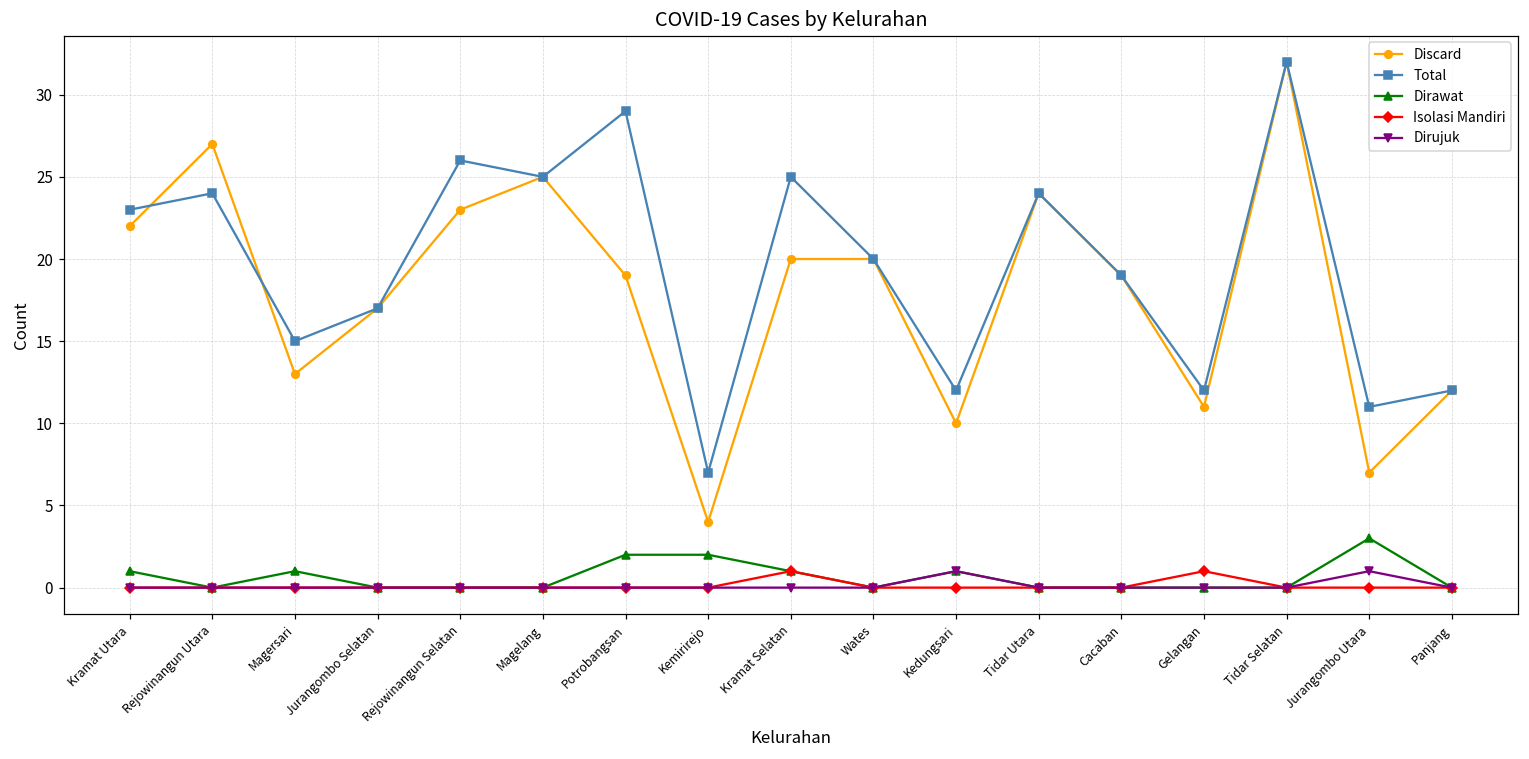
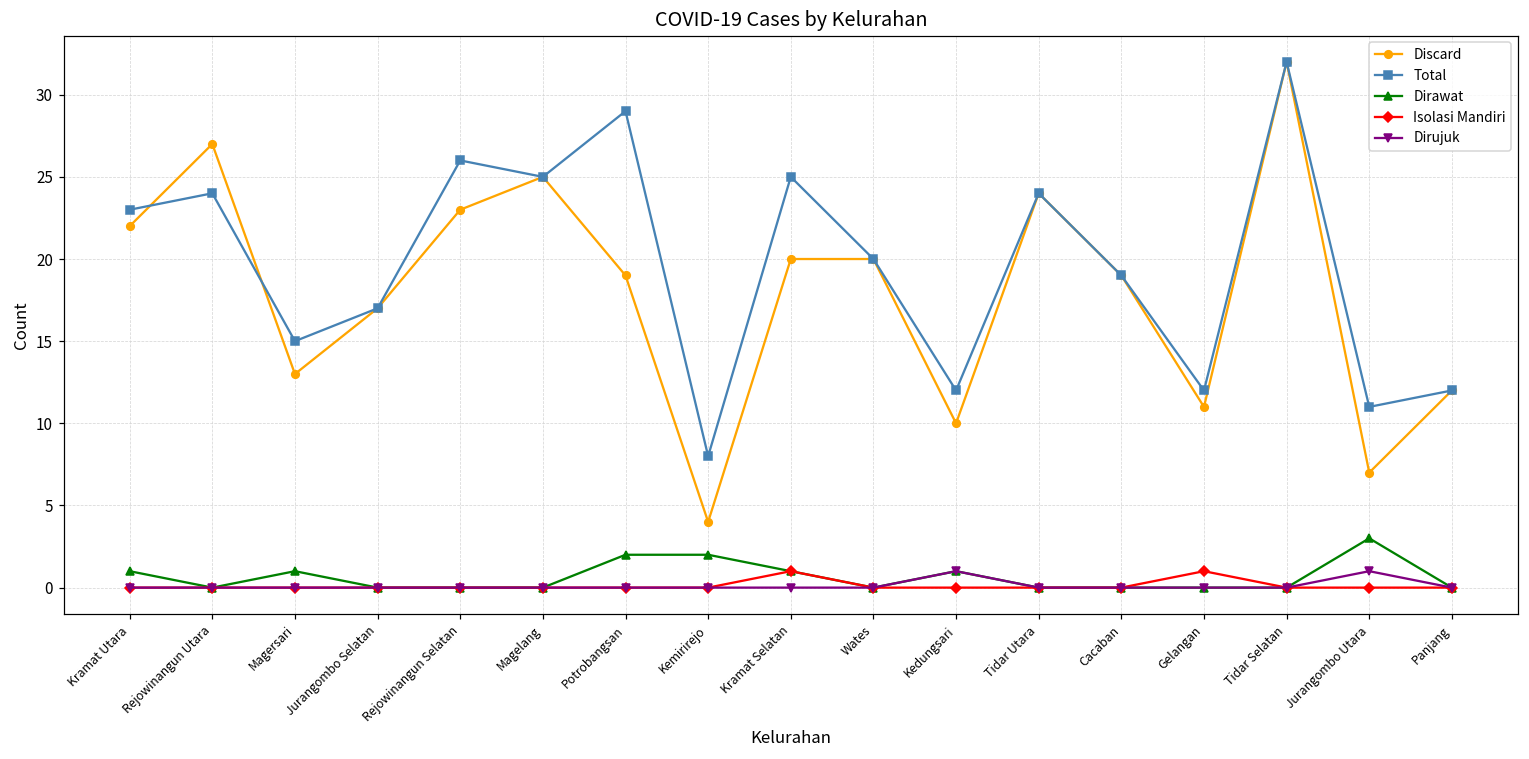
Total, Kemirirejo: 7 -> 8
